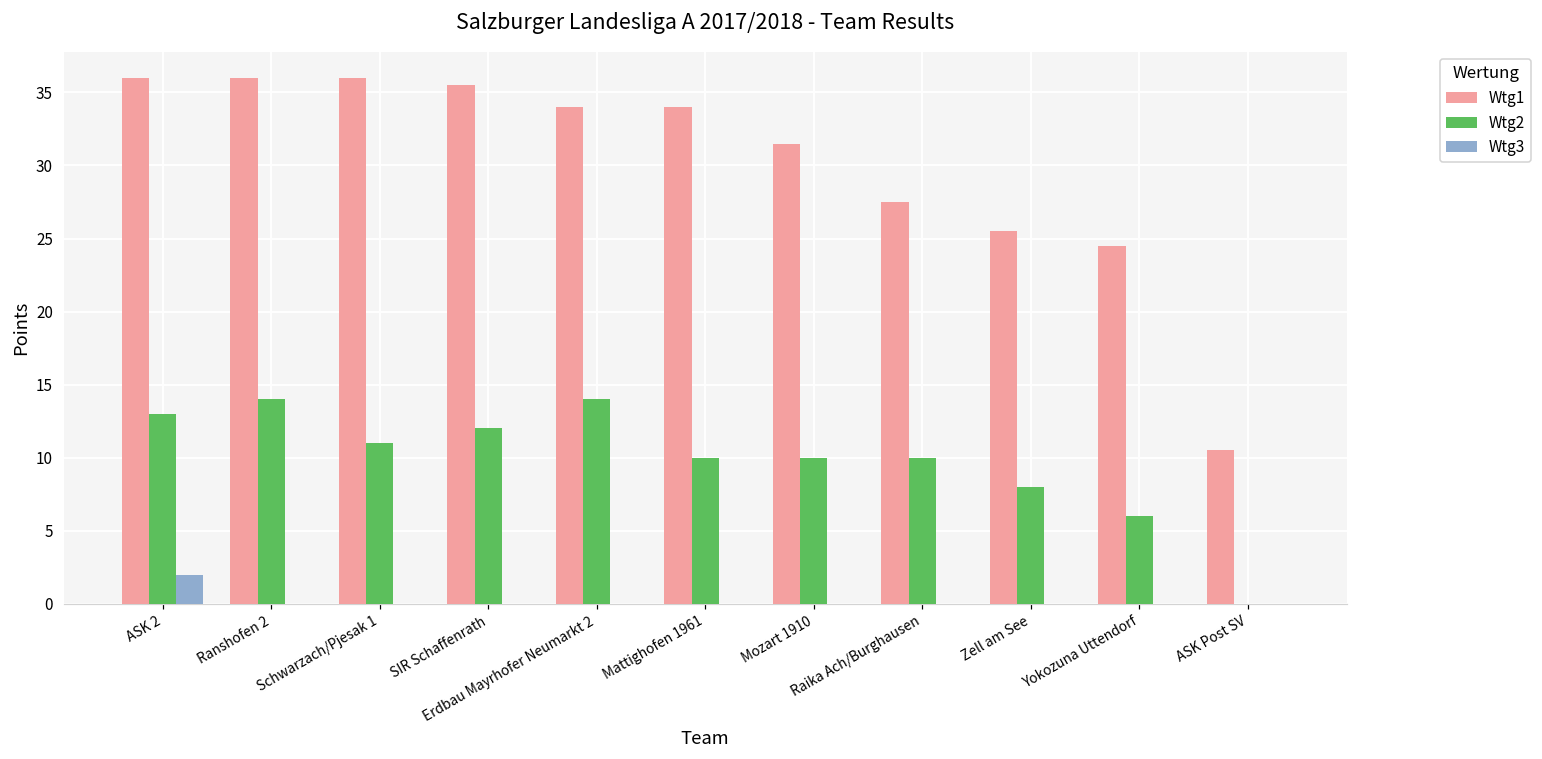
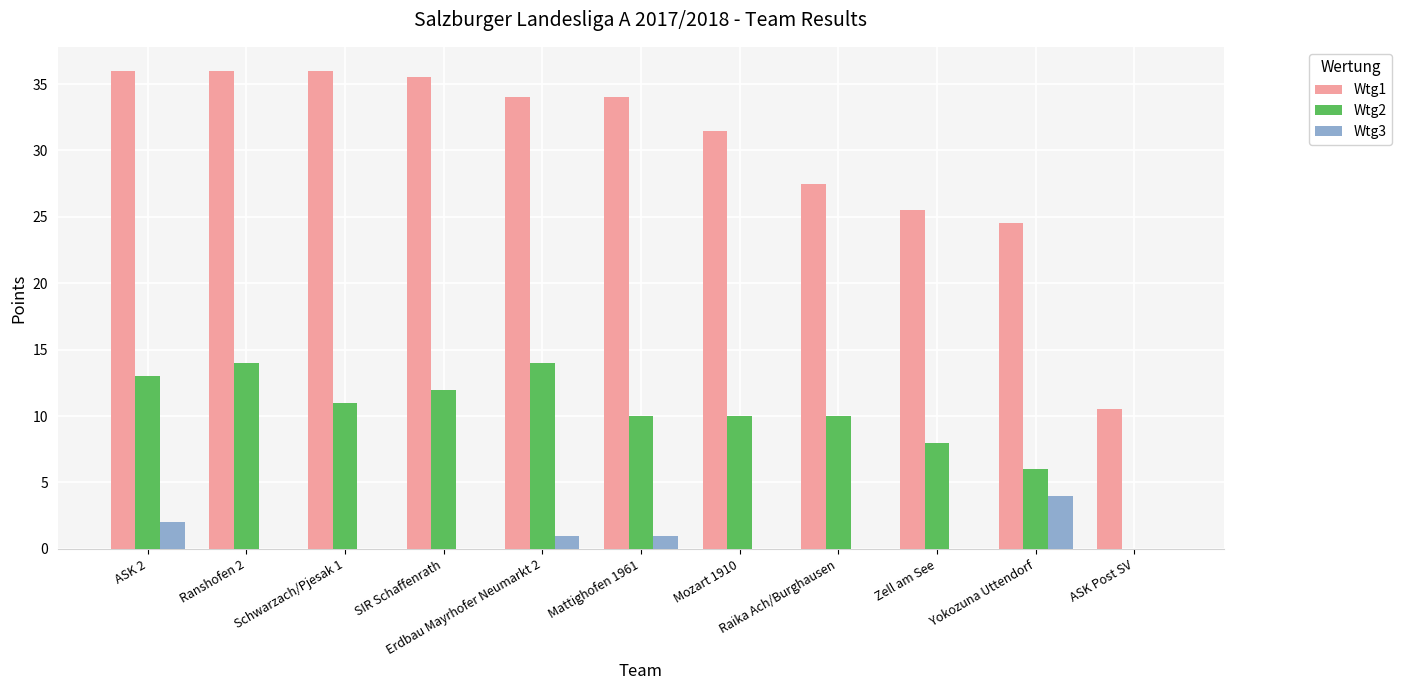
Wtg3, Erdbau Mayrhofer Neumarkt 2: 0 -> 1
Wtg3, Mattighofen 1961: 0 -> 1
Wtg3, Yokozuna Uttendorf: 0 -> 4
